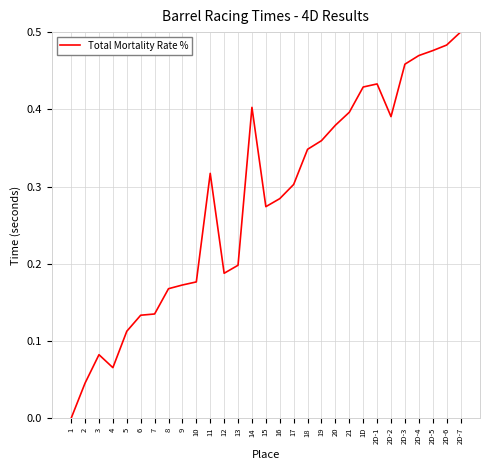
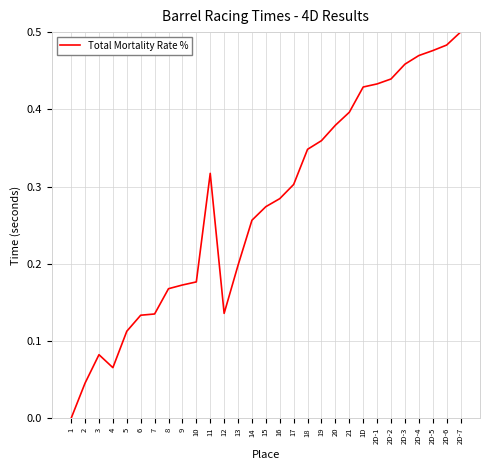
12: 0.19 -> 0.14
14: 0.40 -> 0.26
2D-2: 0.39 -> 0.44
